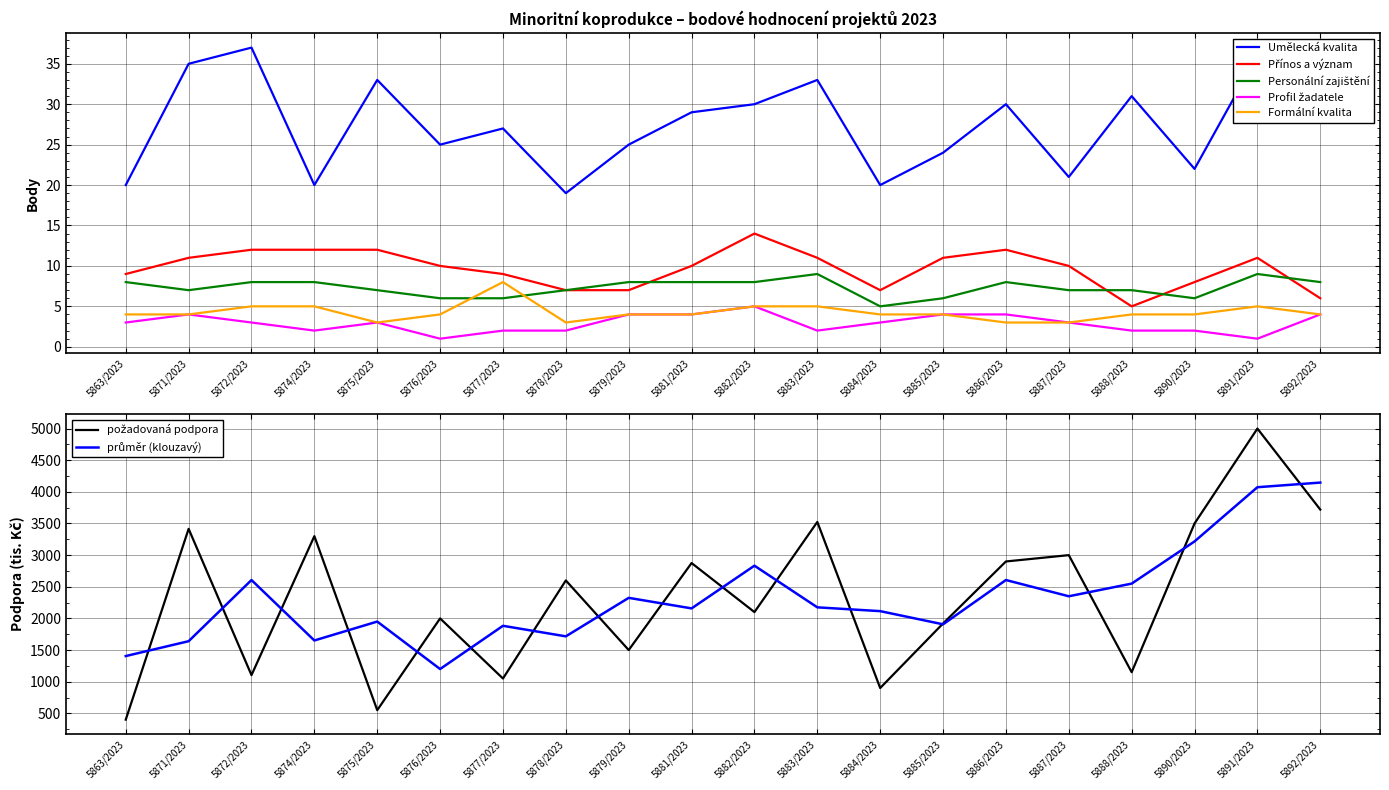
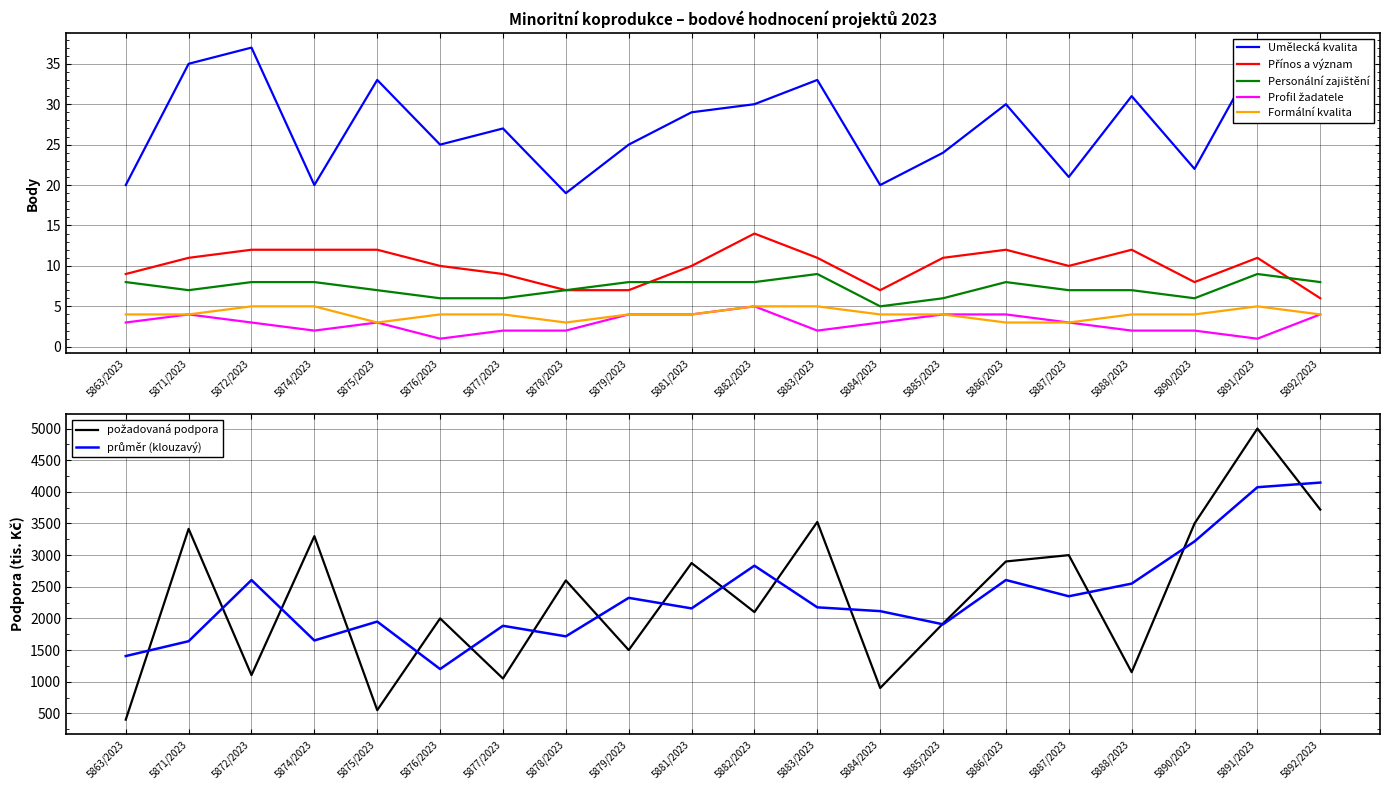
Minoritní koprodukce – bodové hodnocení projektů 2023, Formální kvalita, 5877/2023: 8 -> 4
Minoritní koprodukce – bodové hodnocení projektů 2023, Přínos a význam, 5888/2023: 5 -> 12
